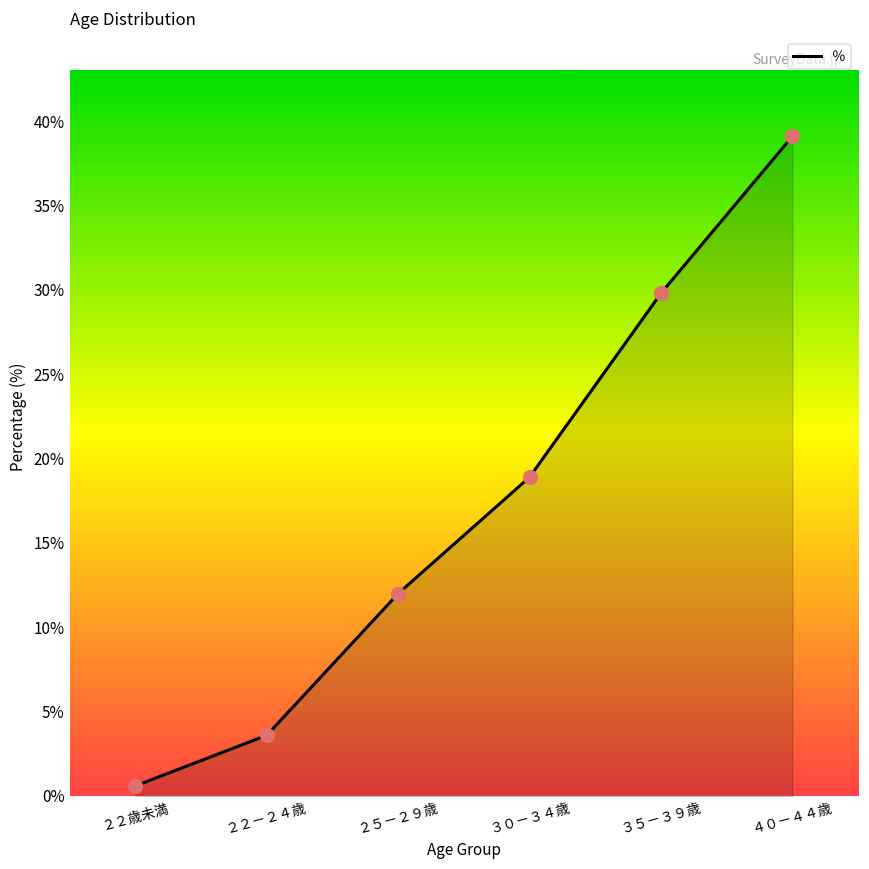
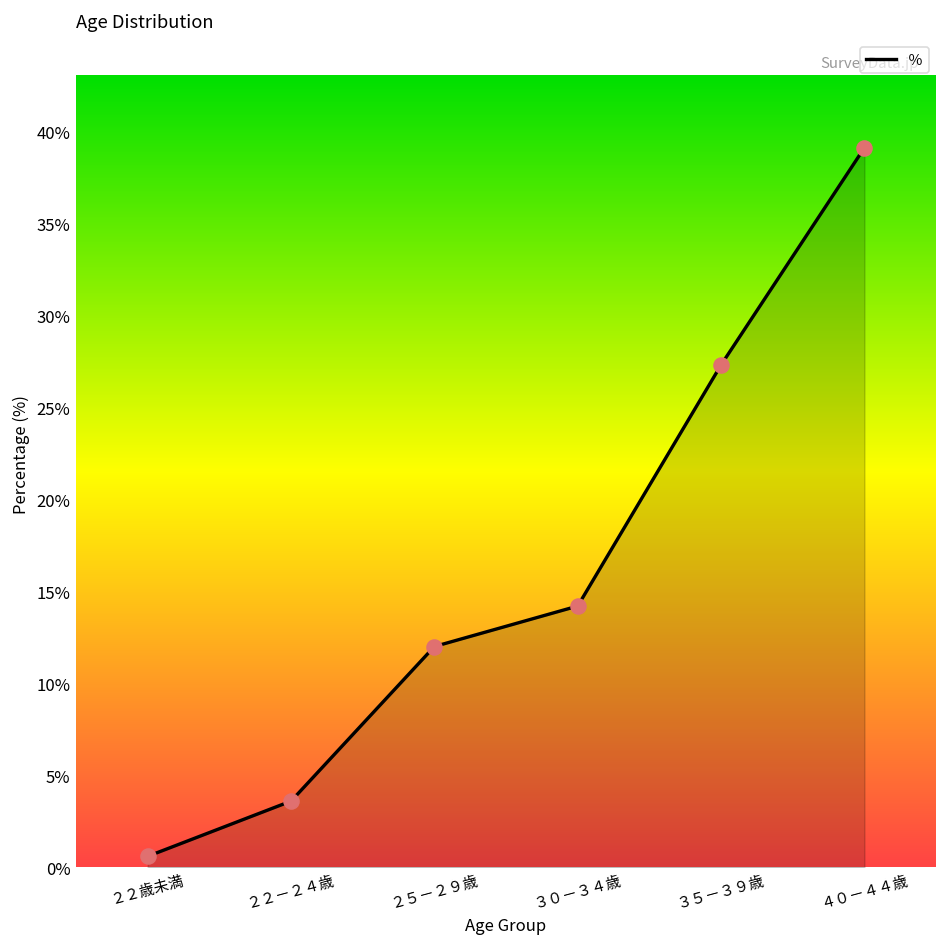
３０－３４歳: 18.9% -> 14.2%
３５－３９歳: 29.8% -> 27.3%
